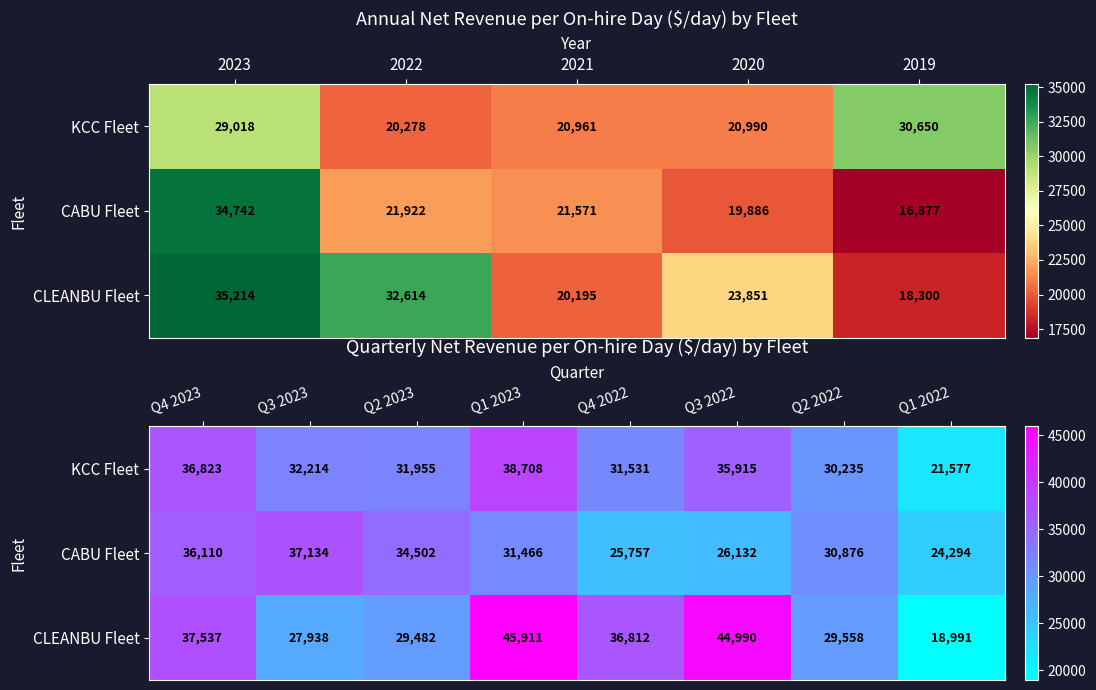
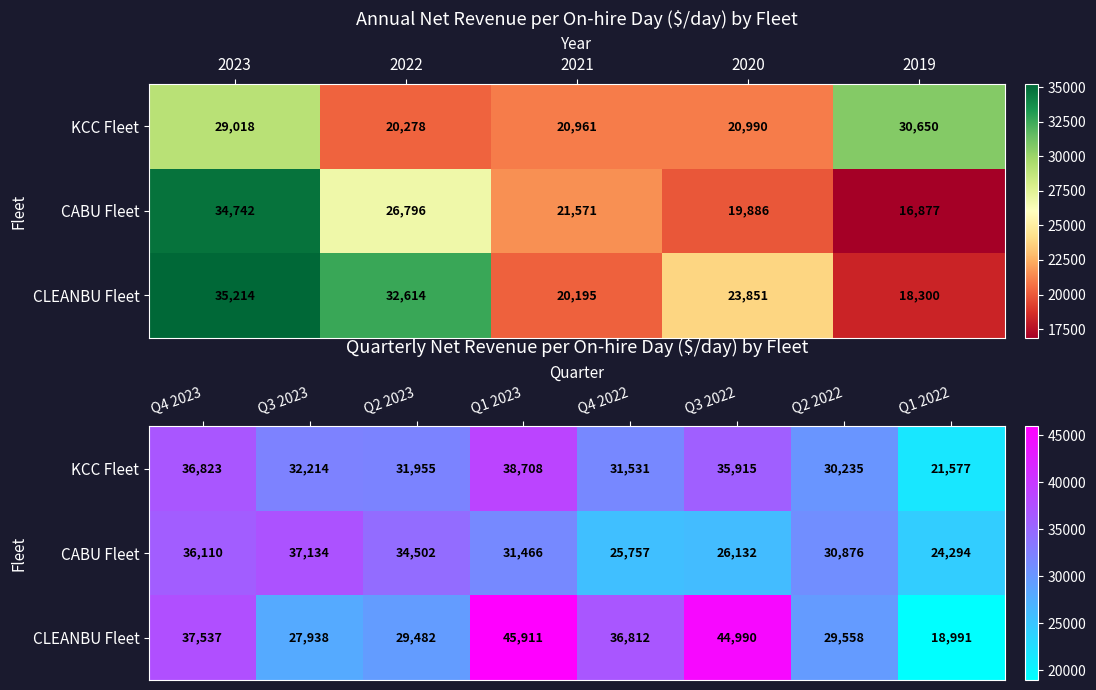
Annual Net Revenue per On-hire Day ($/day) by Fleet, CABU Fleet, 2022: 21,922 -> 26,796
